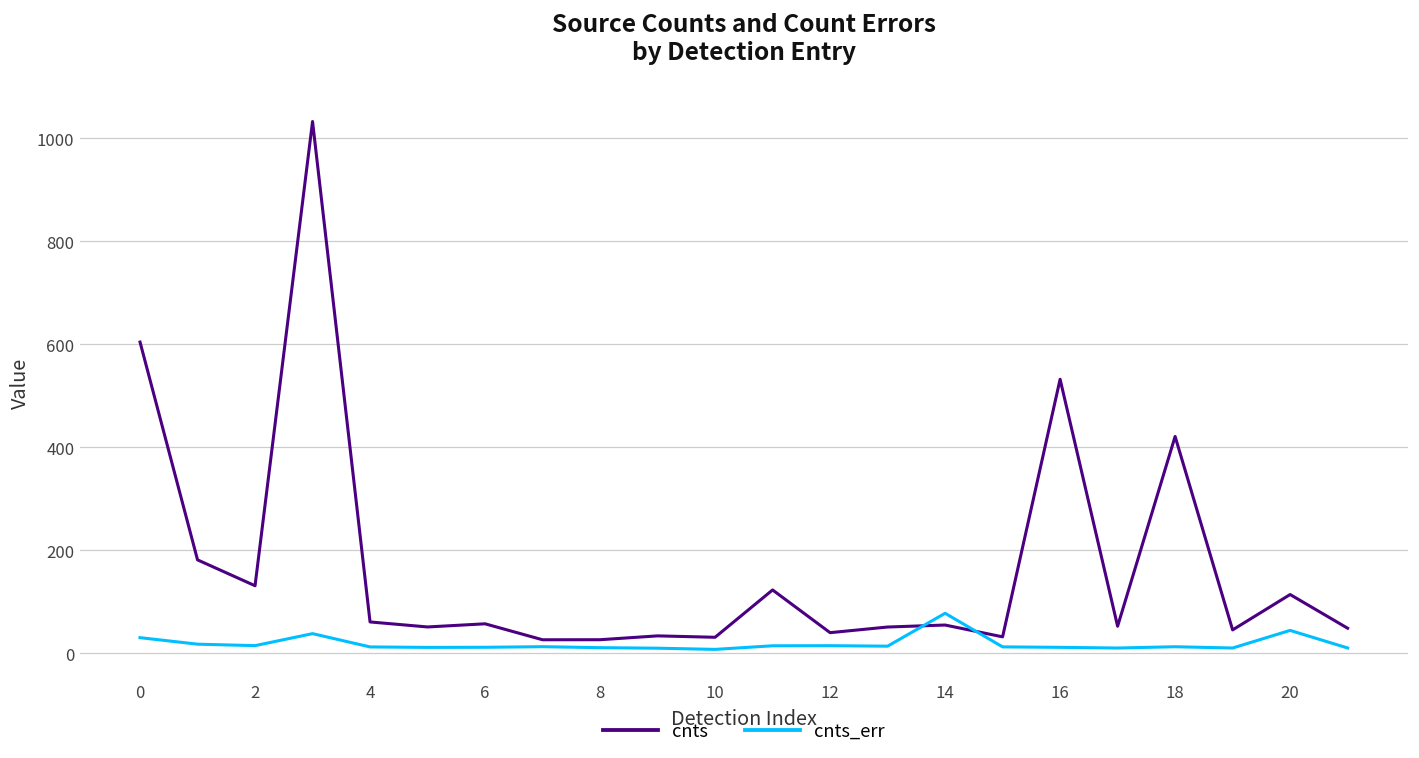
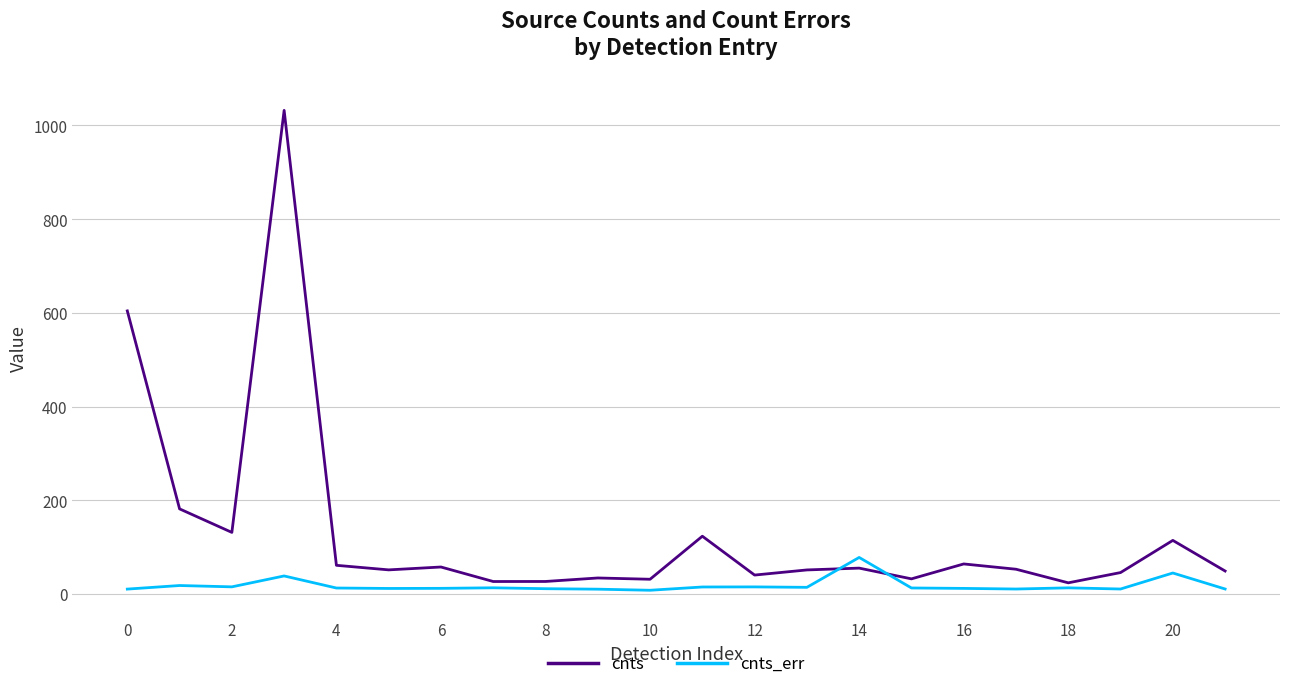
cnts_err, 0: 30 -> 10
cnts, 16: 530 -> 60
cnts, 18: 420 -> 20
